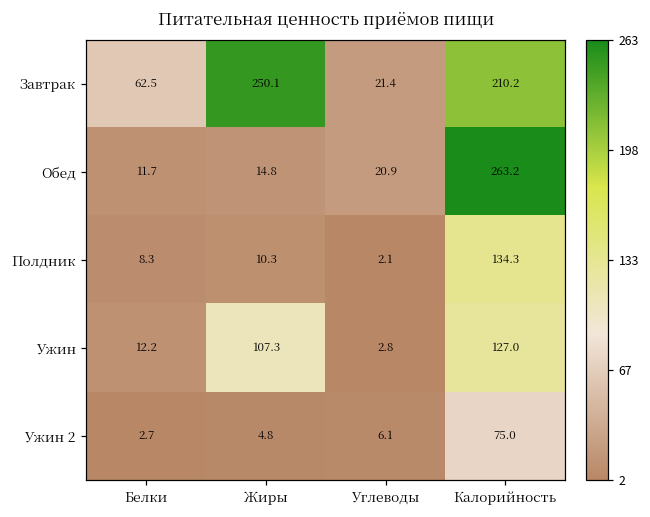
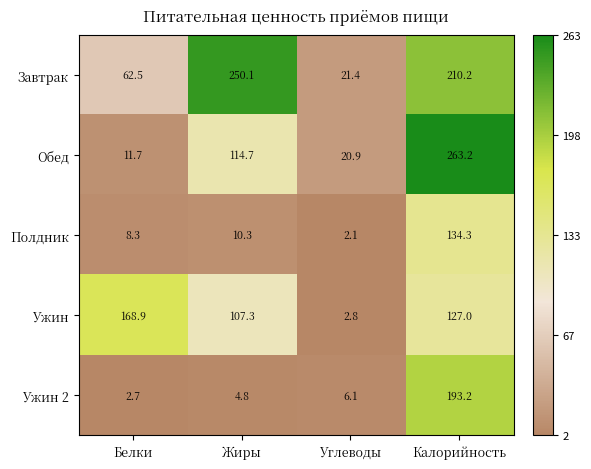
Обед, Жиры: 14.8 -> 114.7
Ужин, Белки: 12.2 -> 168.9
Ужин 2, Калорийность: 75.0 -> 193.2
